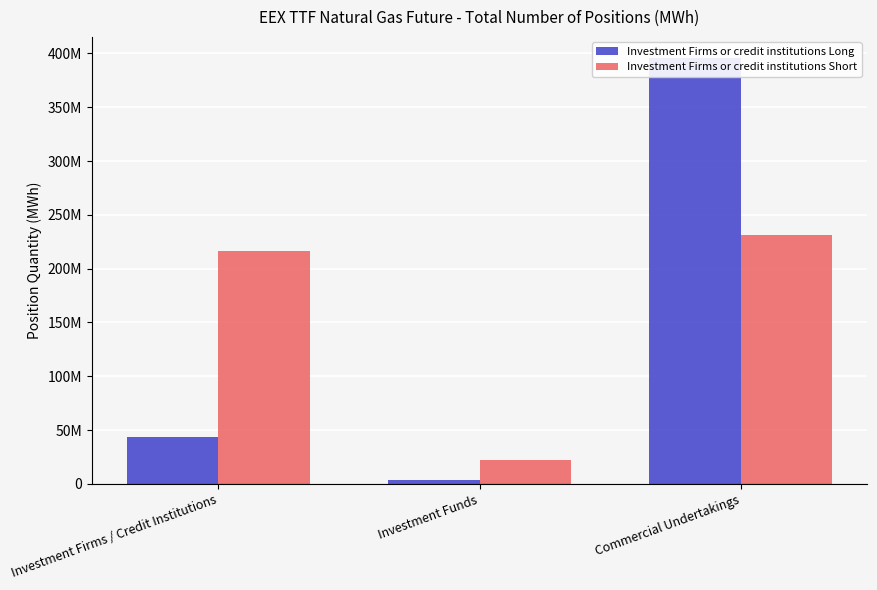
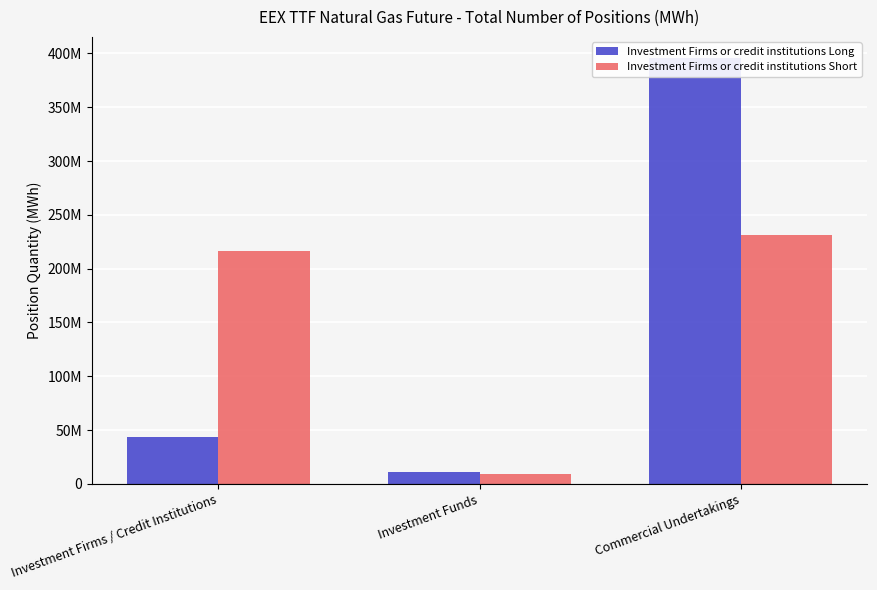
Investment Firms or credit institutions Long, Investment Funds: 4000000 -> 11000000
Investment Firms or credit institutions Short, Investment Funds: 23000000 -> 10000000
